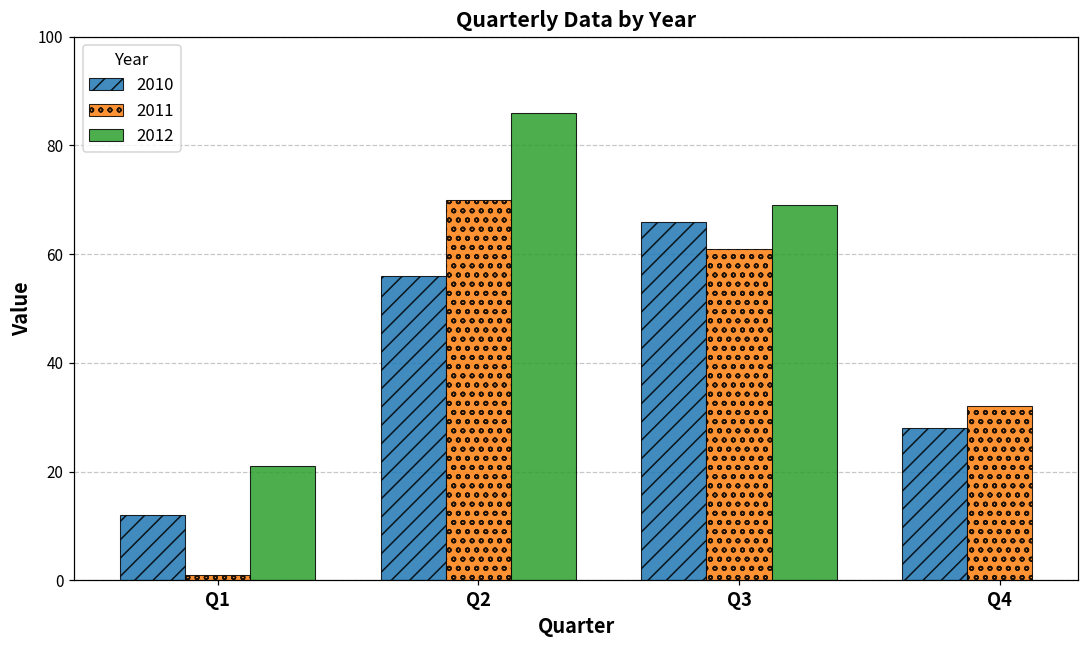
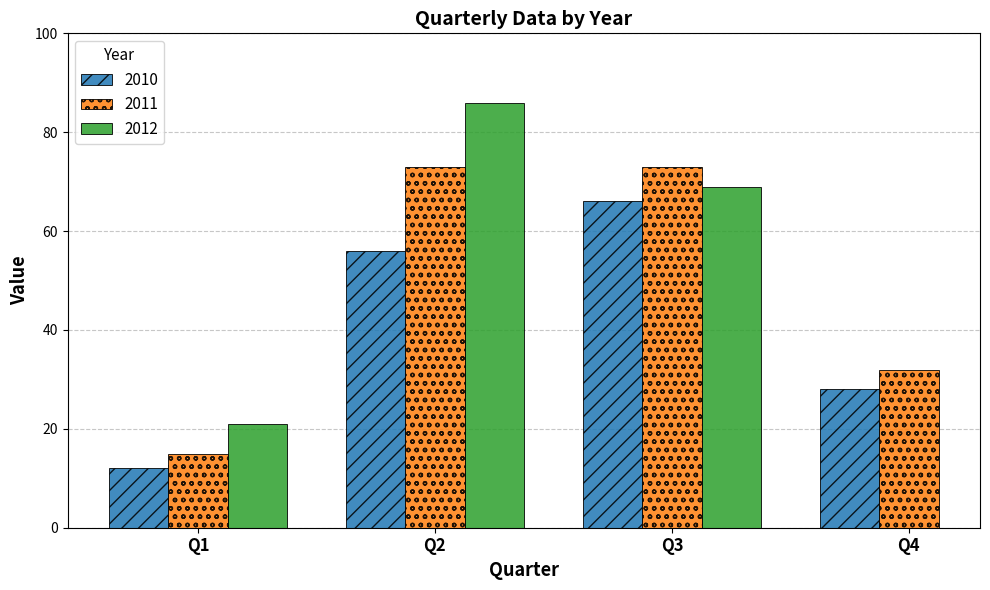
2011, Q1: 1 -> 15
2011, Q2: 70 -> 73
2011, Q3: 61 -> 73
